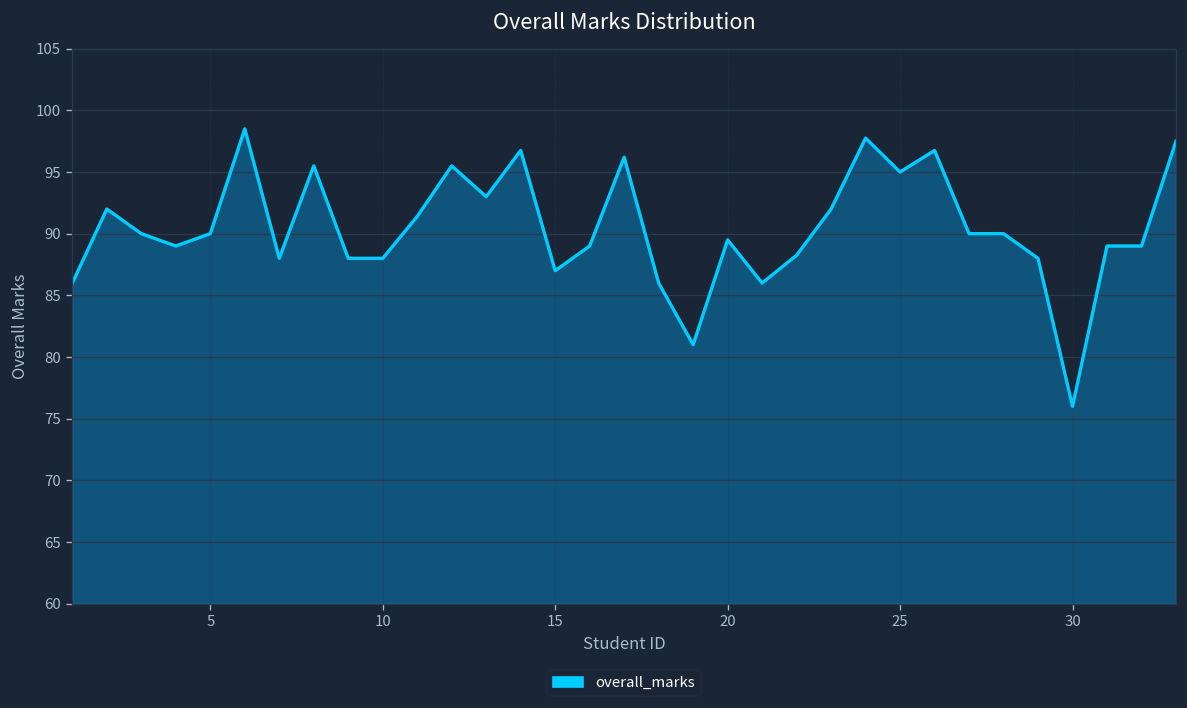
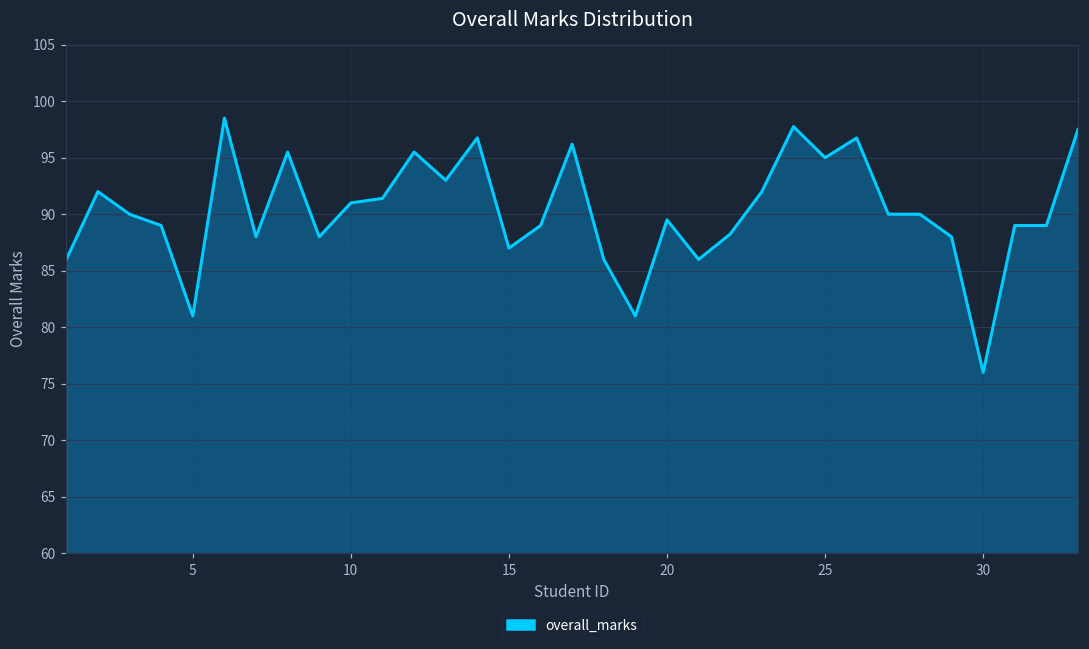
5: 90 -> 81
10: 88 -> 91
